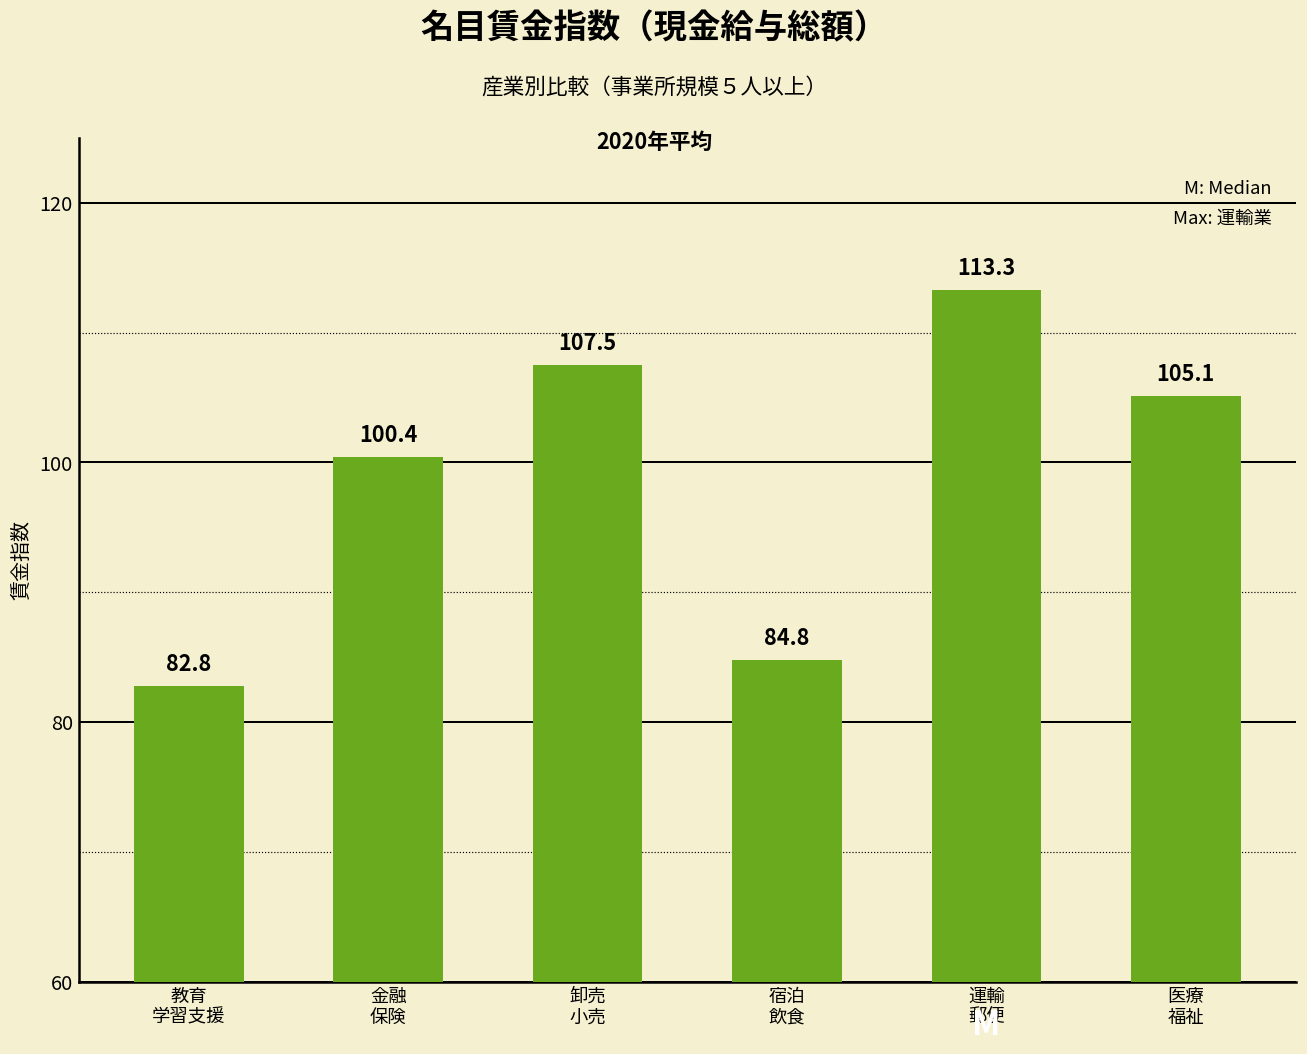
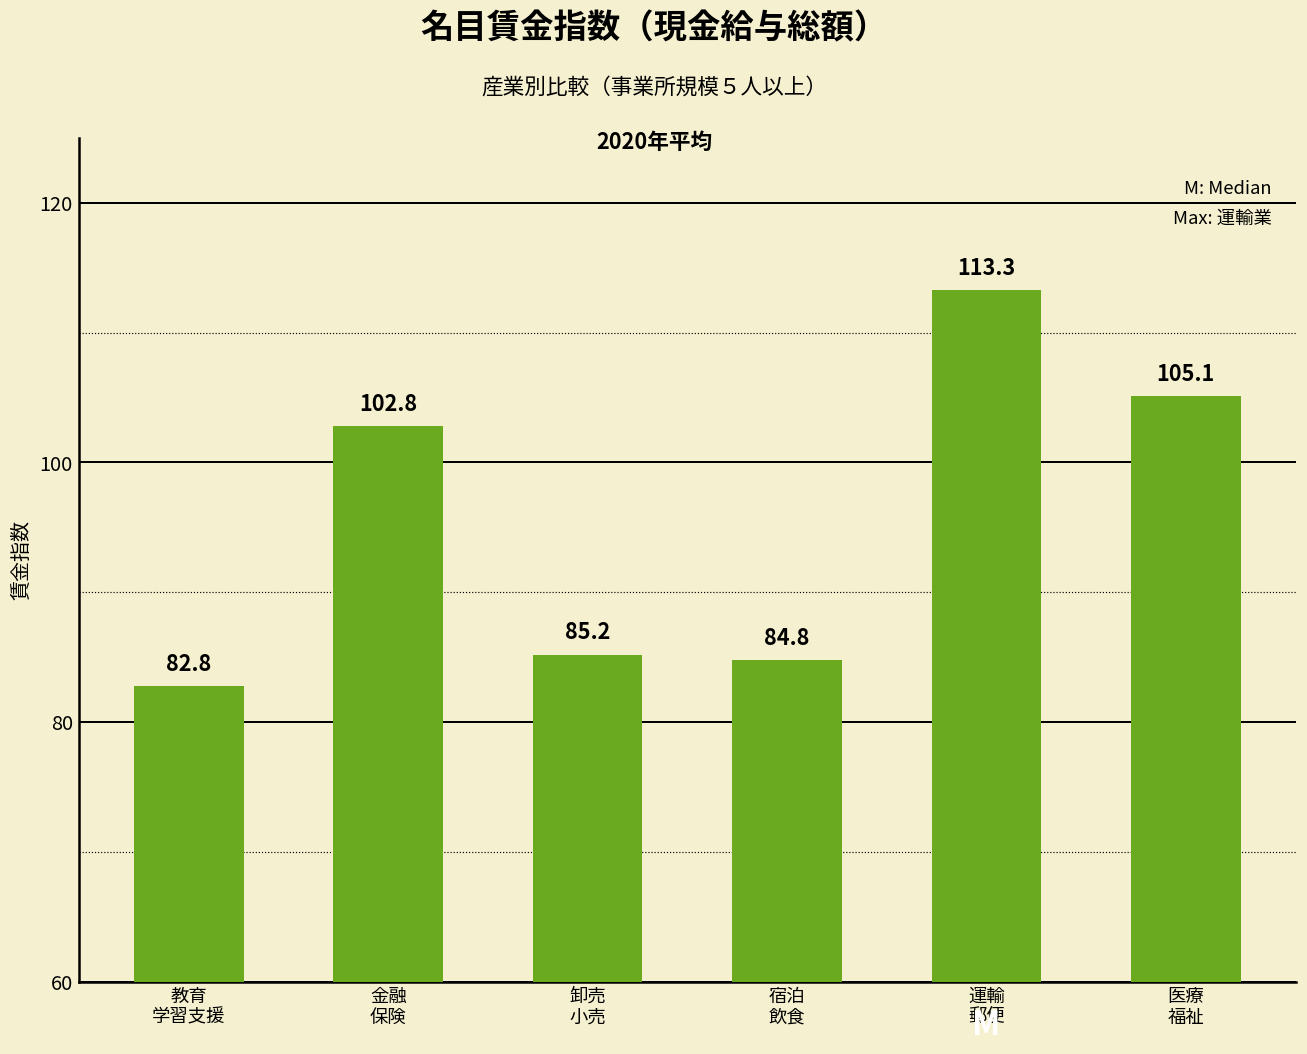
金融 保険: 100.4 -> 102.8
卸売 小売: 107.5 -> 85.2
